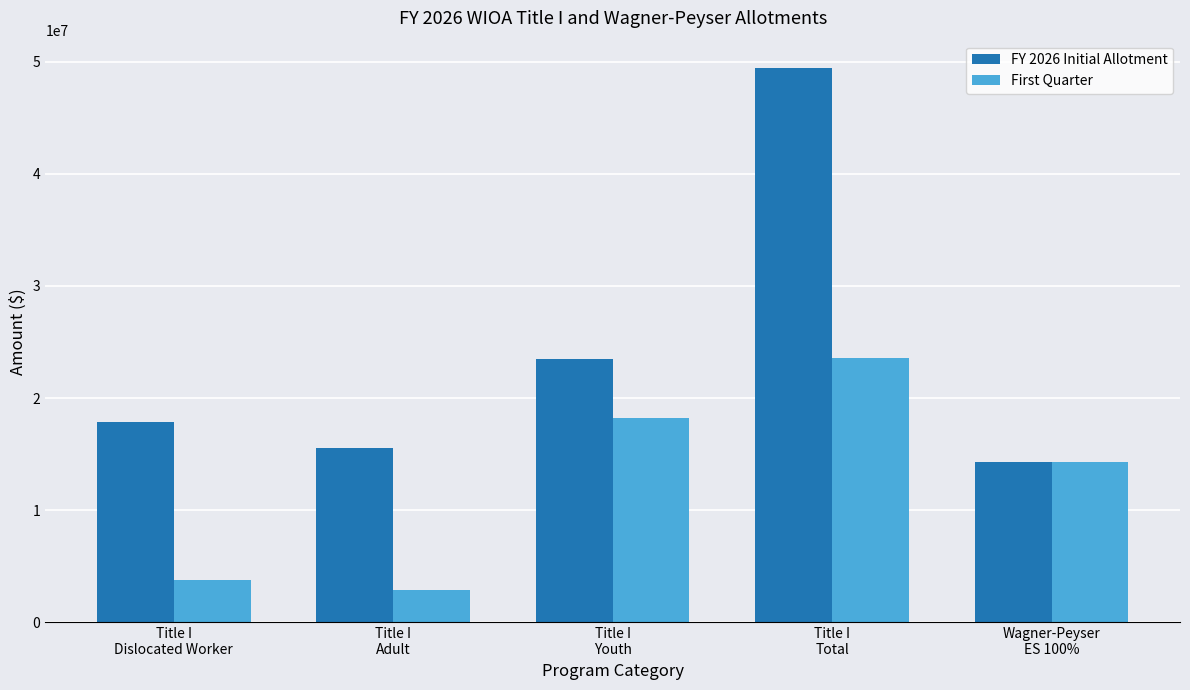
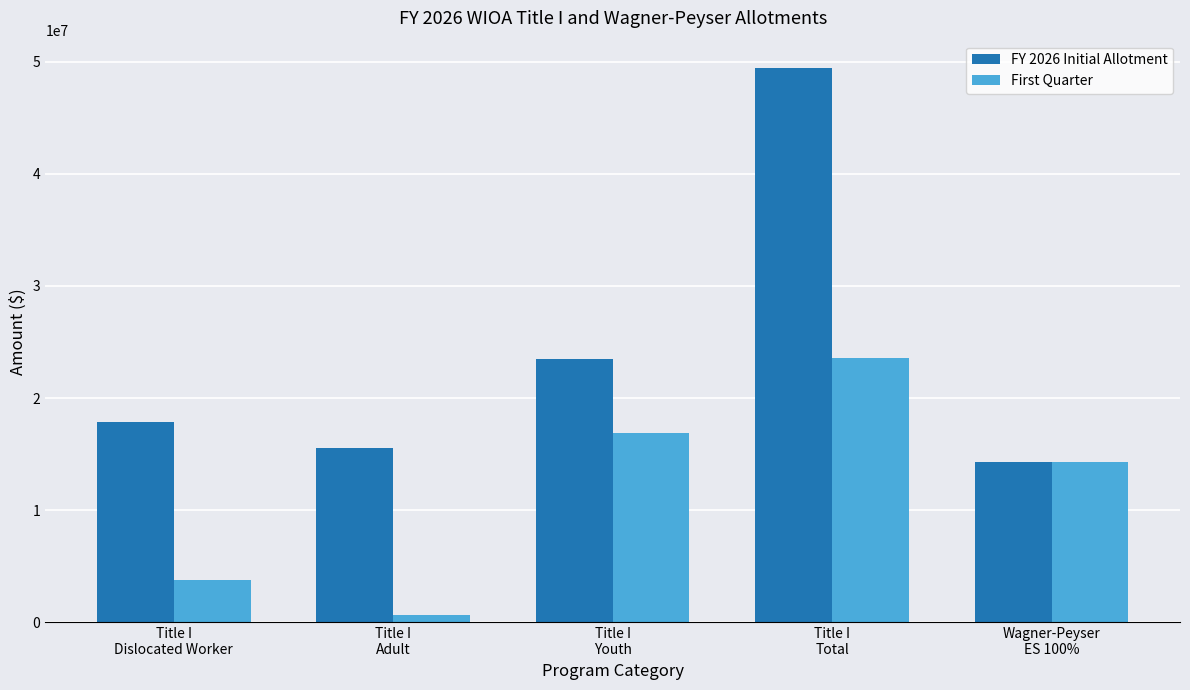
First Quarter, Title I Adult: 2800000 -> 600000
First Quarter, Title I Youth: 18200000 -> 16900000
